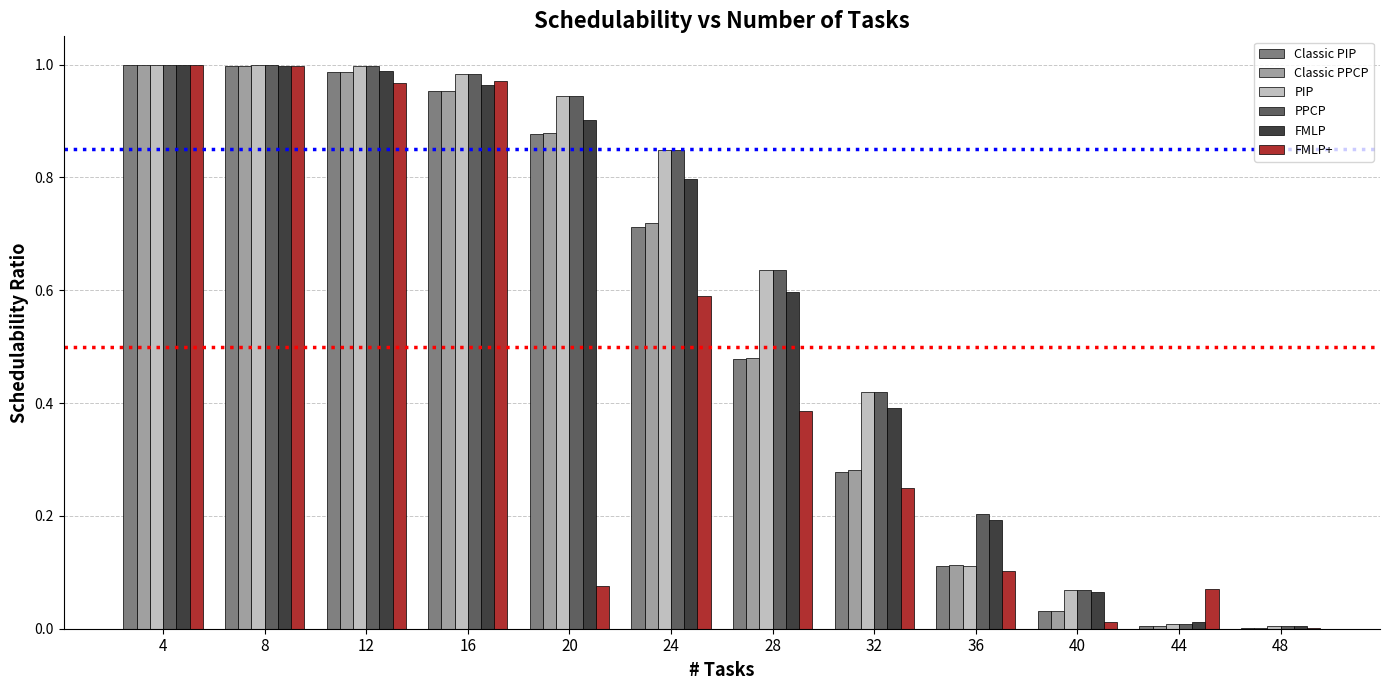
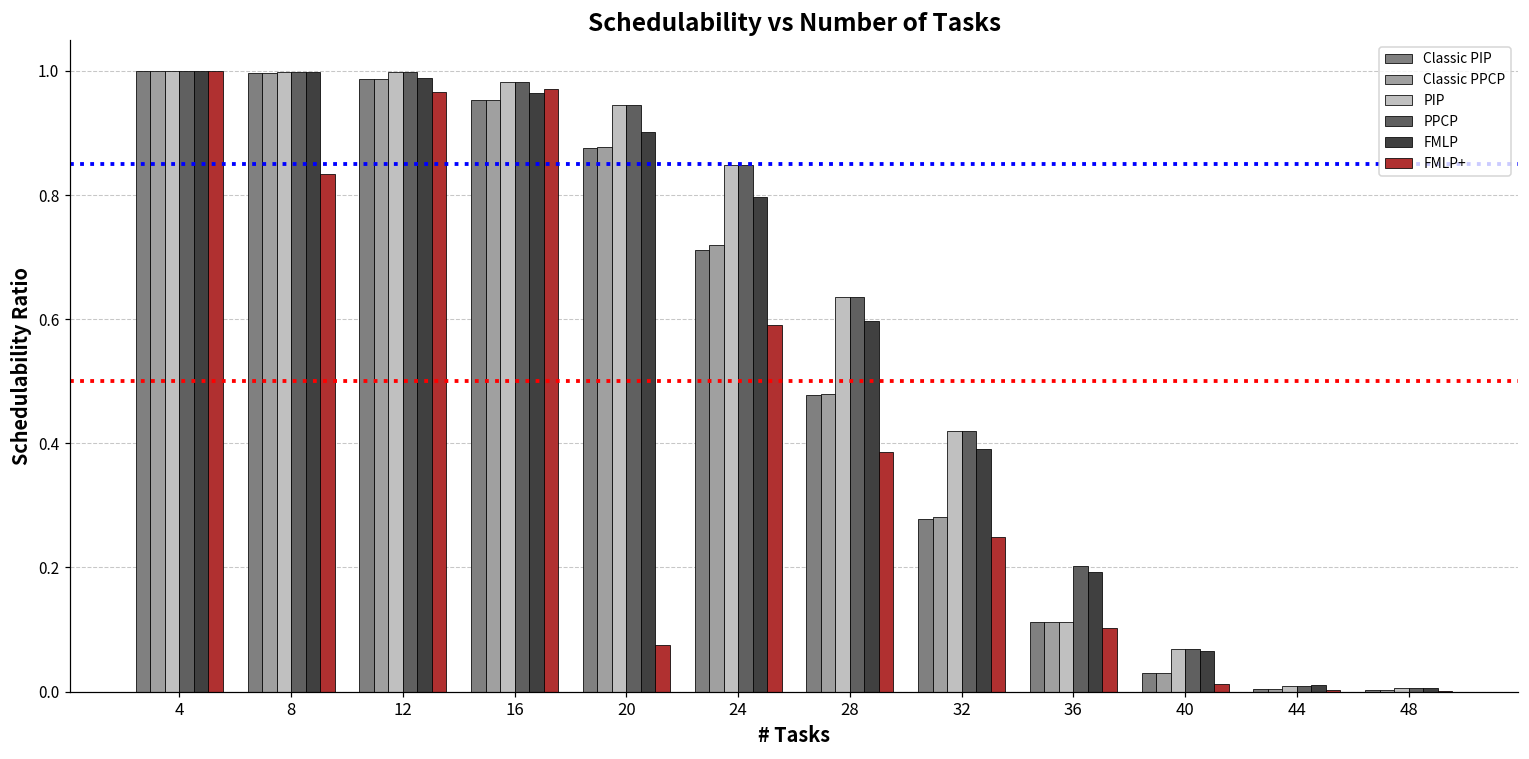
FMLP+, 8: 1.00 -> 0.83
FMLP+, 44: 0.07 -> 0.00
